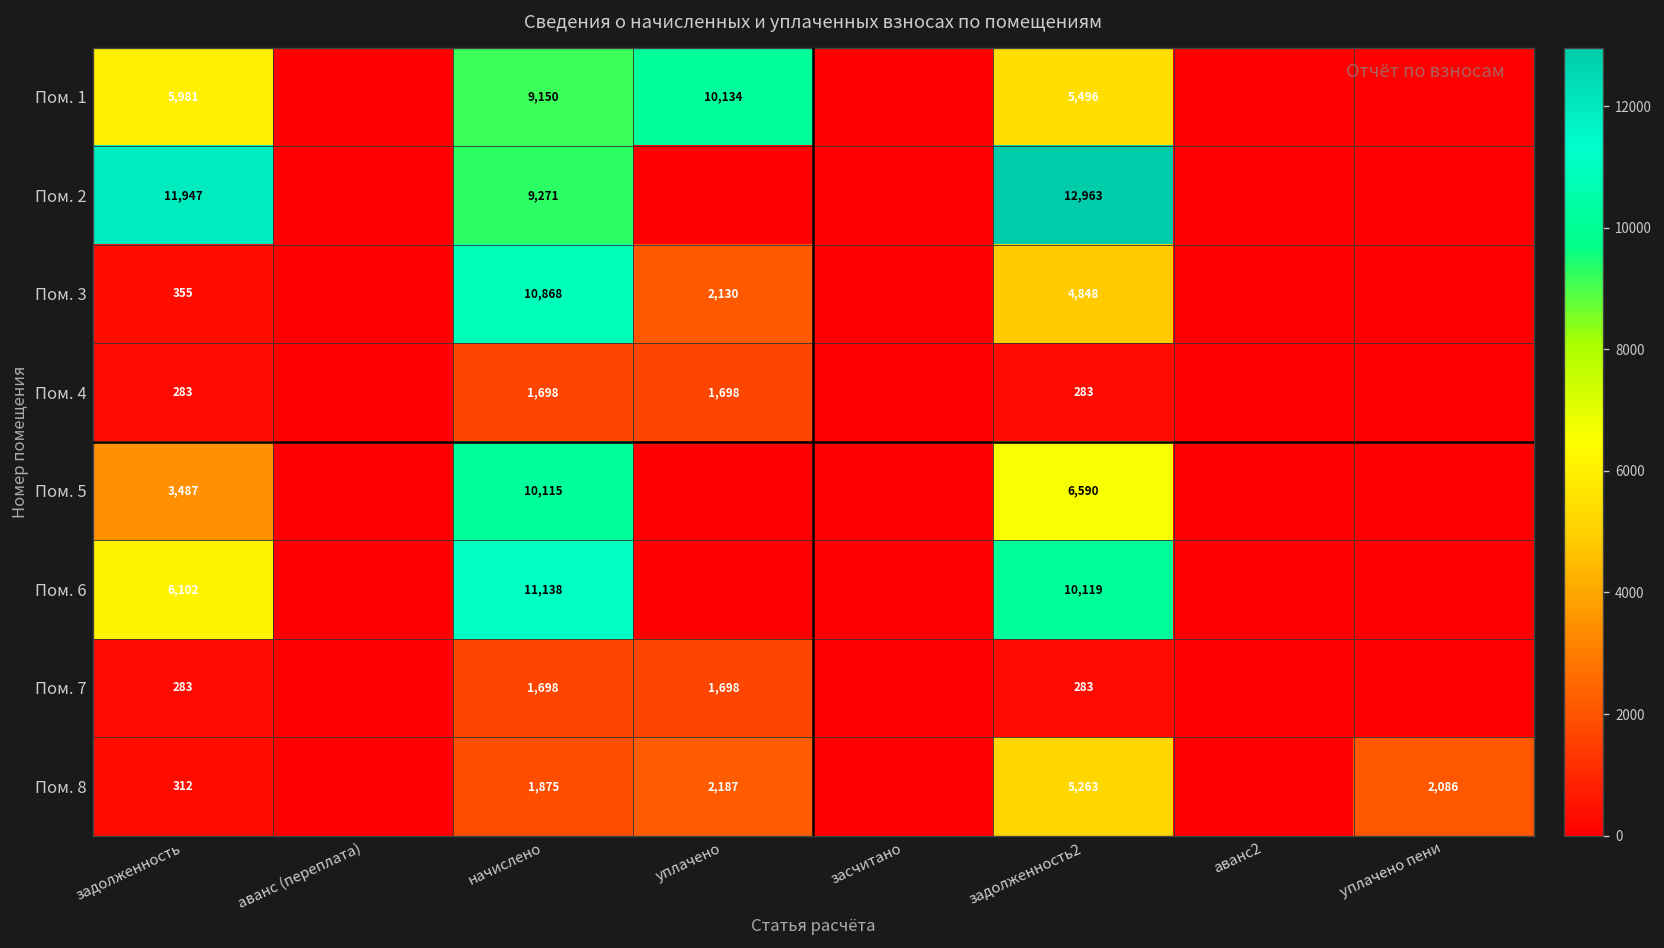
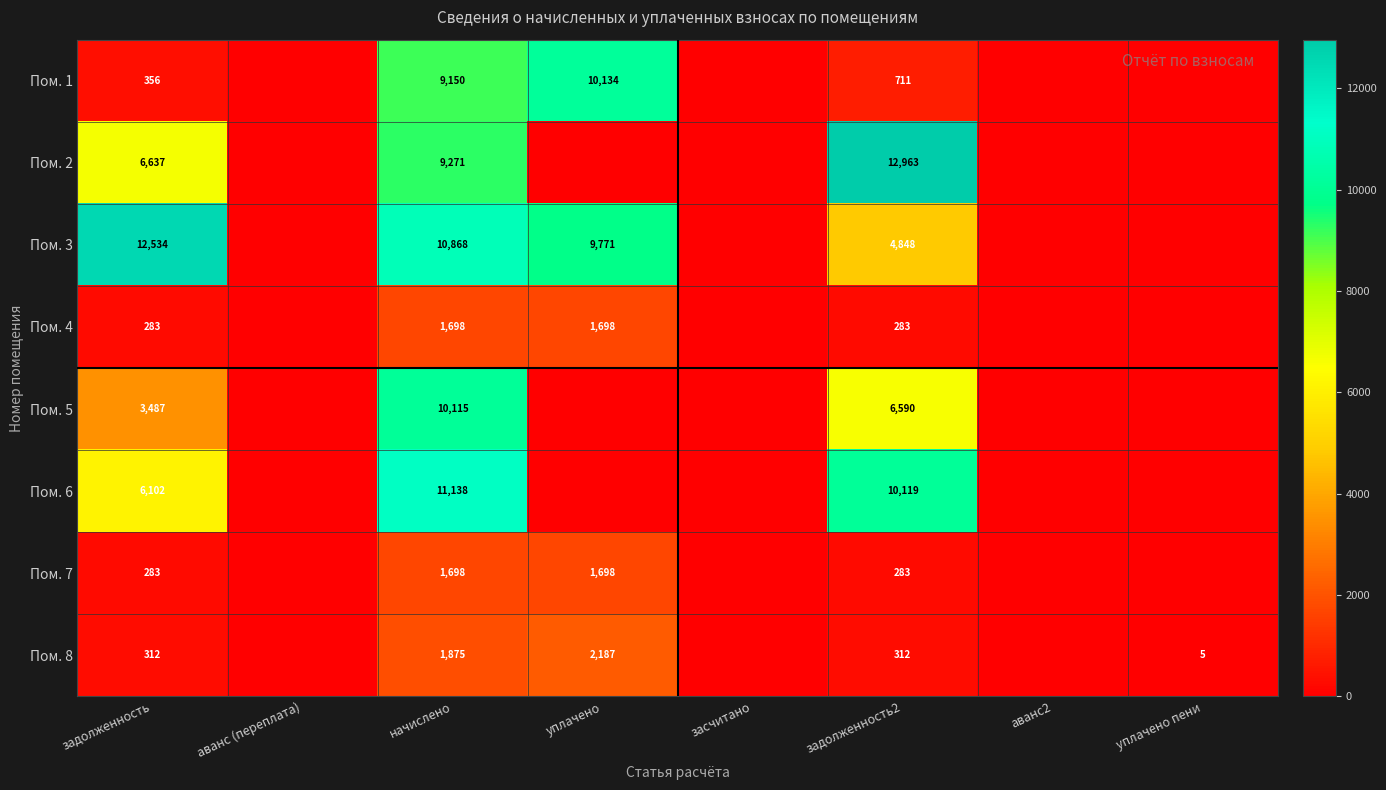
Пом. 1, задолженность: 5,981 -> 356
Пом. 1, задолженность2: 5,496 -> 711
Пом. 2, задолженность: 11,947 -> 6,637
Пом. 3, задолженность: 355 -> 12,534
Пом. 3, уплачено: 2,130 -> 9,771
Пом. 8, задолженность2: 5,263 -> 312
Пом. 8, уплачено пени: 2,086 -> 5
